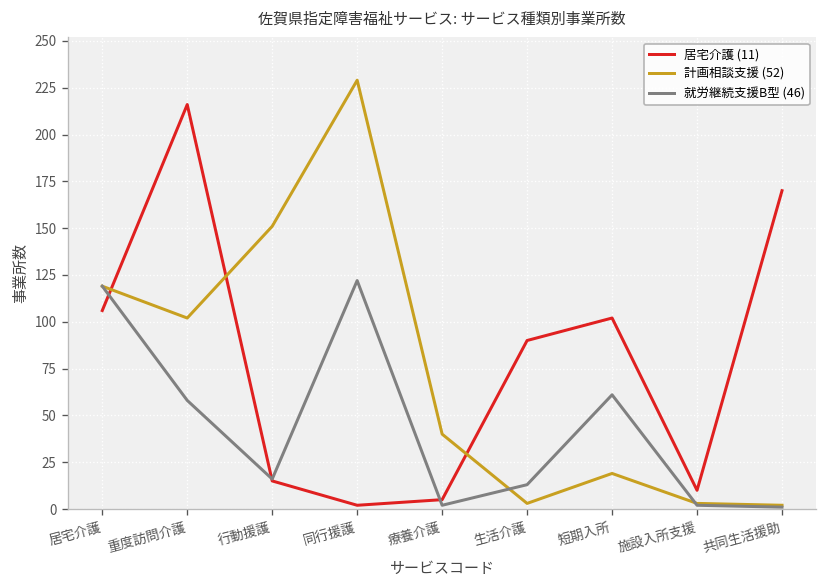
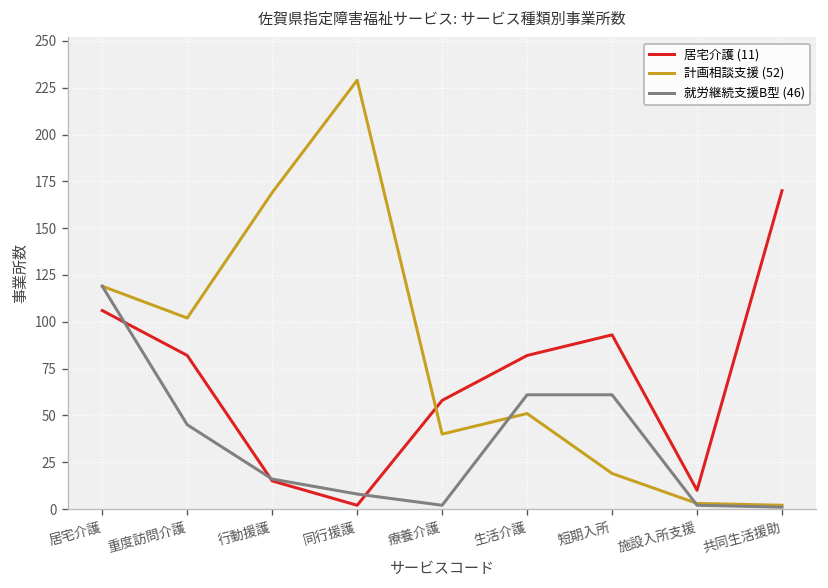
居宅介護 (11), 重度訪問介護: 216 -> 82
就労継続支援B型 (46), 重度訪問介護: 58 -> 45
計画相談支援 (52), 行動援護: 151 -> 169
就労継続支援B型 (46), 同行援護: 122 -> 8
居宅介護 (11), 療養介護: 5 -> 58
居宅介護 (11), 生活介護: 90 -> 82
計画相談支援 (52), 生活介護: 3 -> 51
就労継続支援B型 (46), 生活介護: 13 -> 61
居宅介護 (11), 短期入所: 102 -> 93
